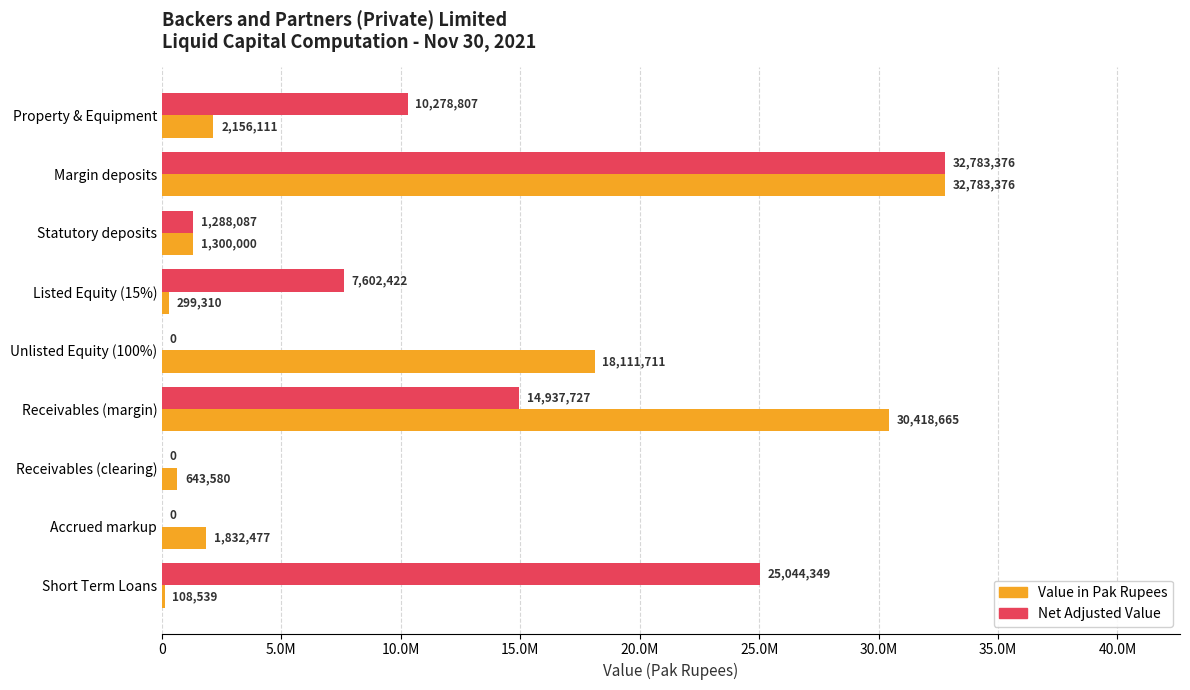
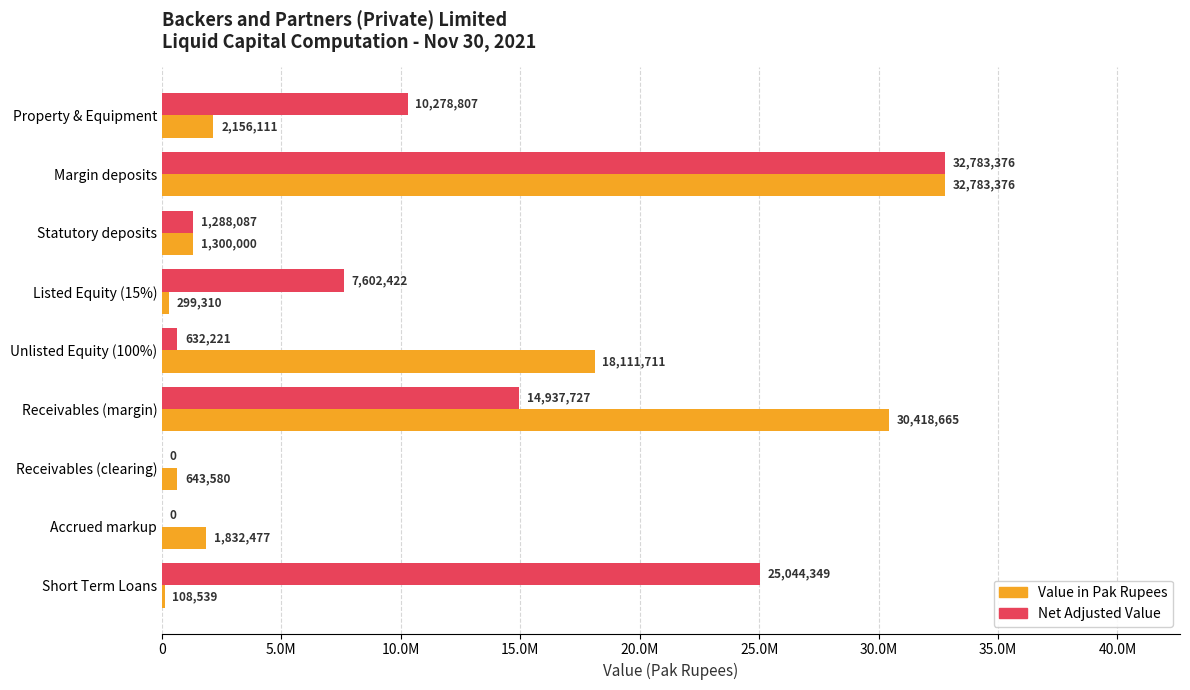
Net Adjusted Value, Unlisted Equity (100%): 0 -> 632,221
